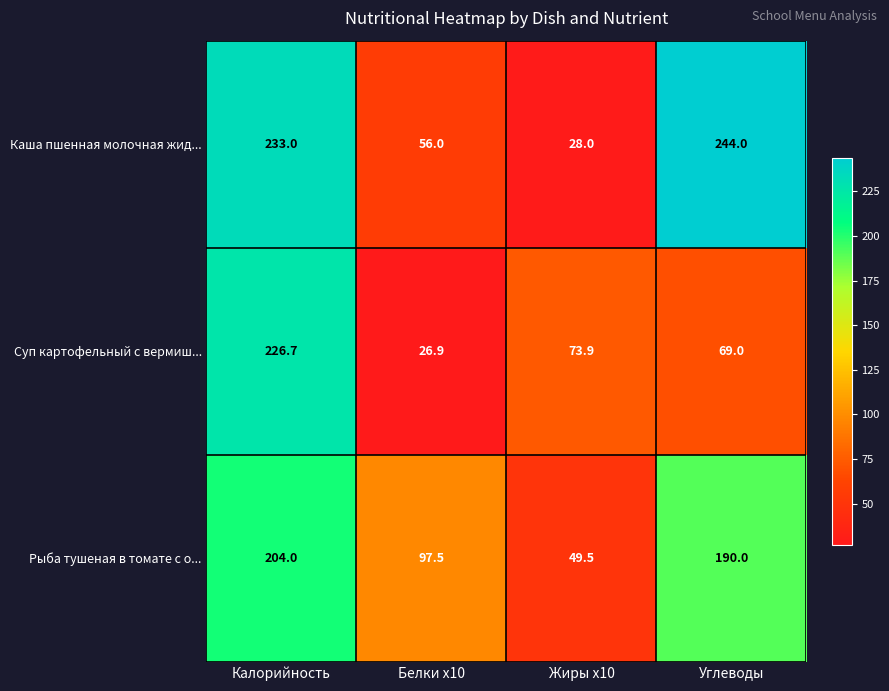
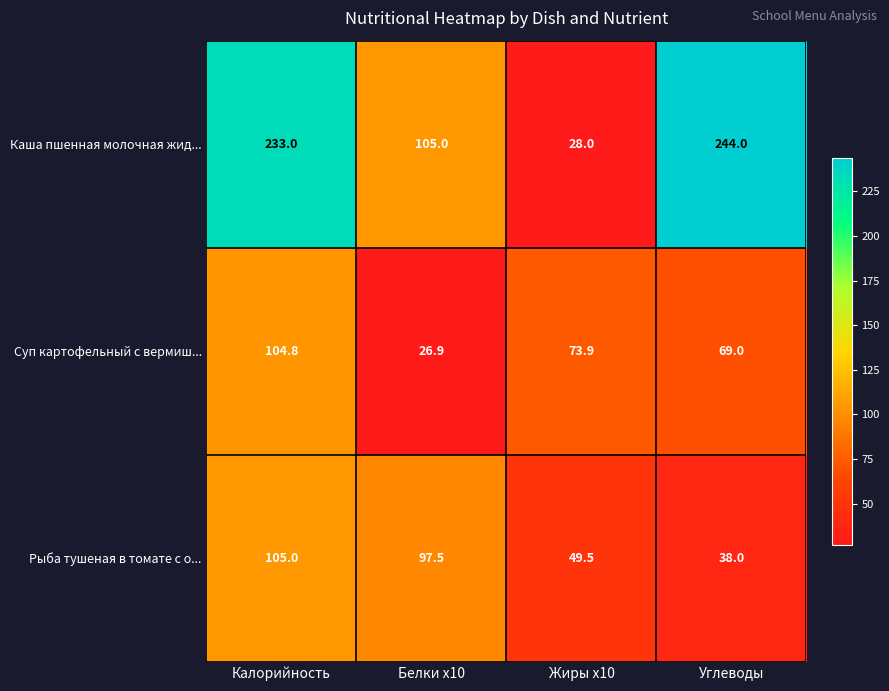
Каша пшенная молочная жид..., Белки x10: 56.0 -> 105.0
Суп картофельный с вермиш..., Калорийность: 226.7 -> 104.8
Рыба тушеная в томате с о..., Калорийность: 204.0 -> 105.0
Рыба тушеная в томате с о..., Углеводы: 190.0 -> 38.0
